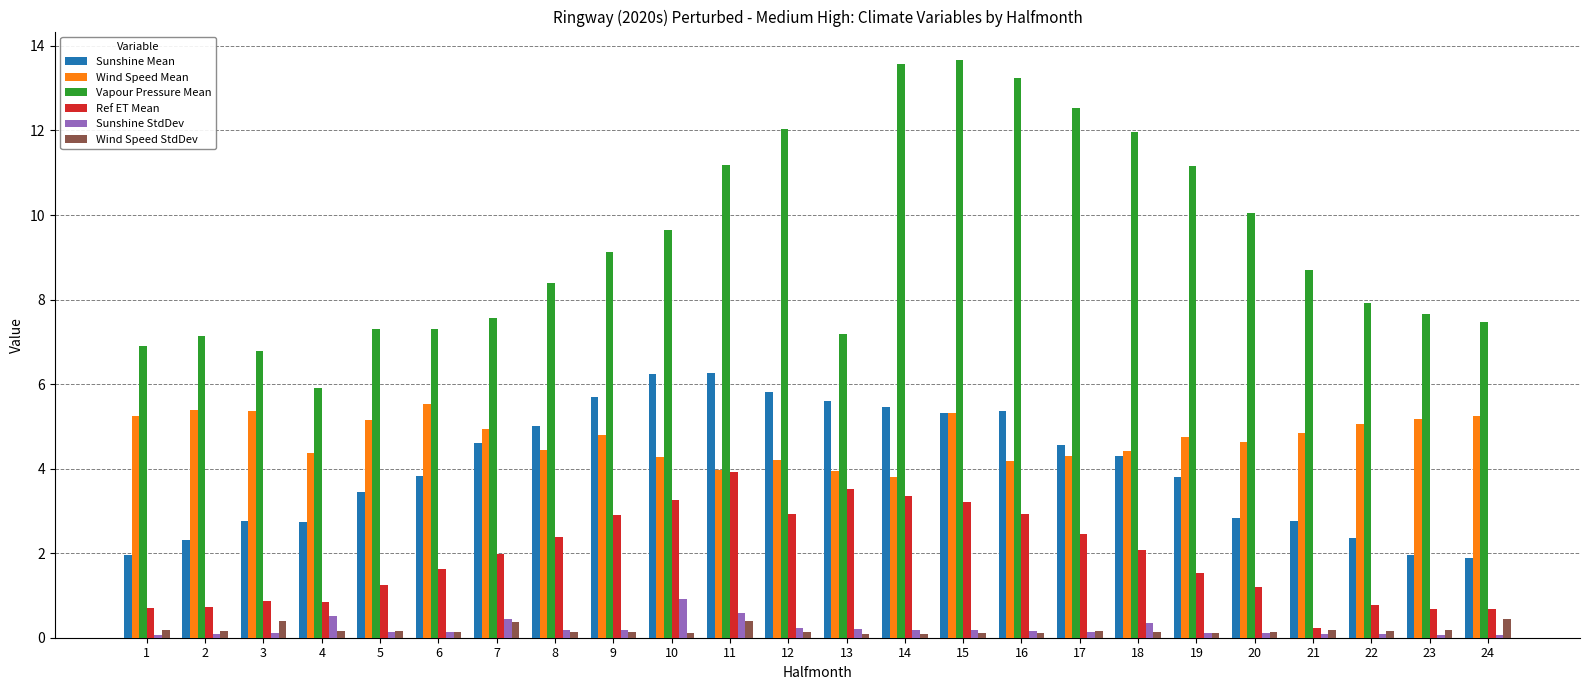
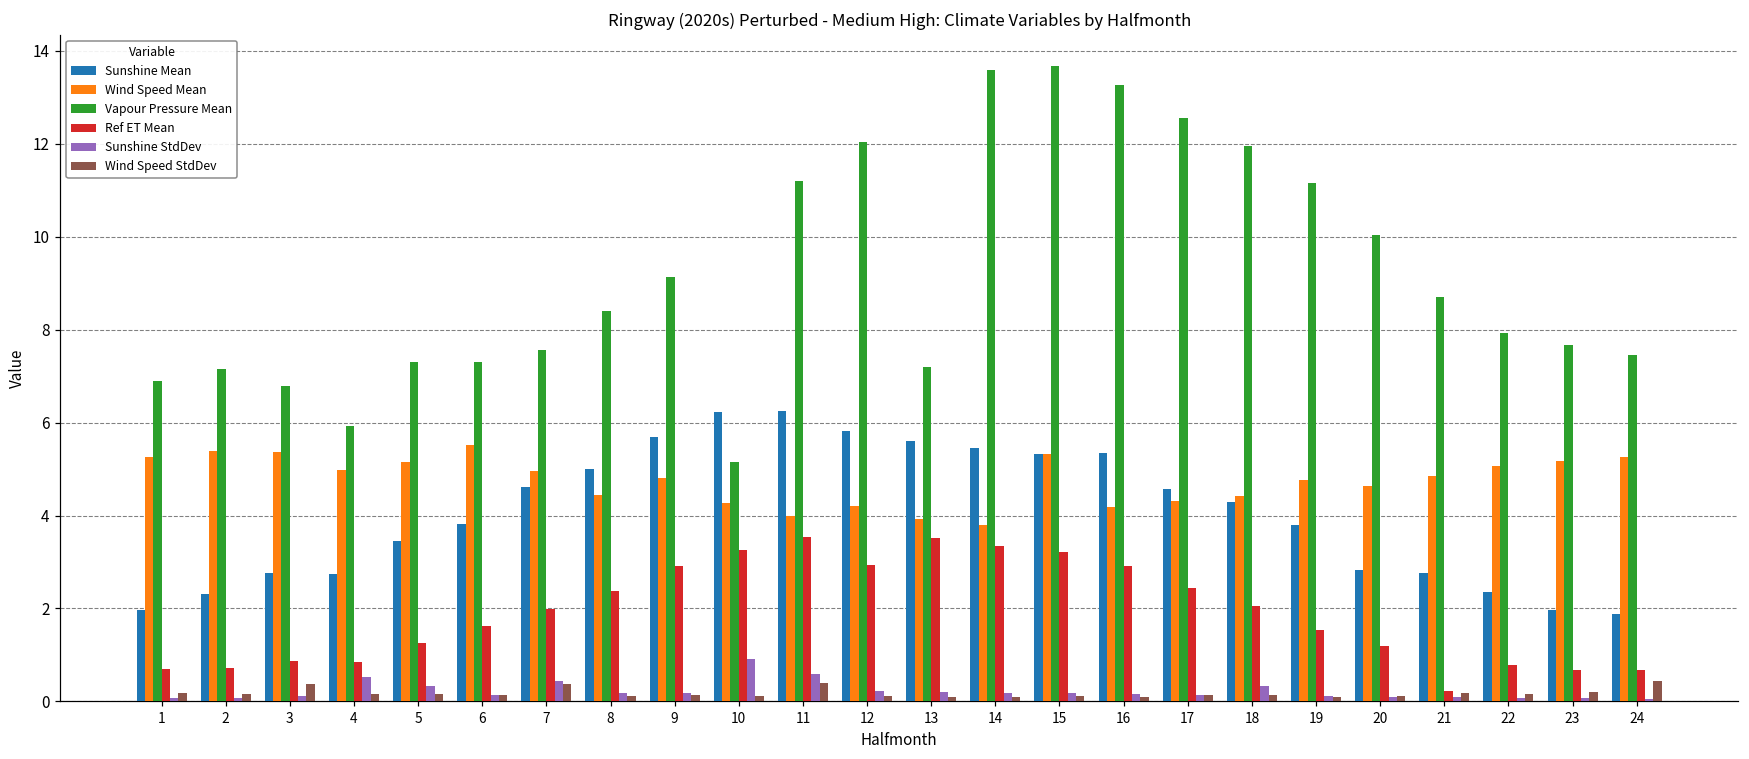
Wind Speed Mean, 4: 4.4 -> 5.0
Sunshine StdDev, 5: 0.1 -> 0.3
Vapour Pressure Mean, 10: 9.6 -> 5.1
Ref ET Mean, 11: 3.9 -> 3.5
